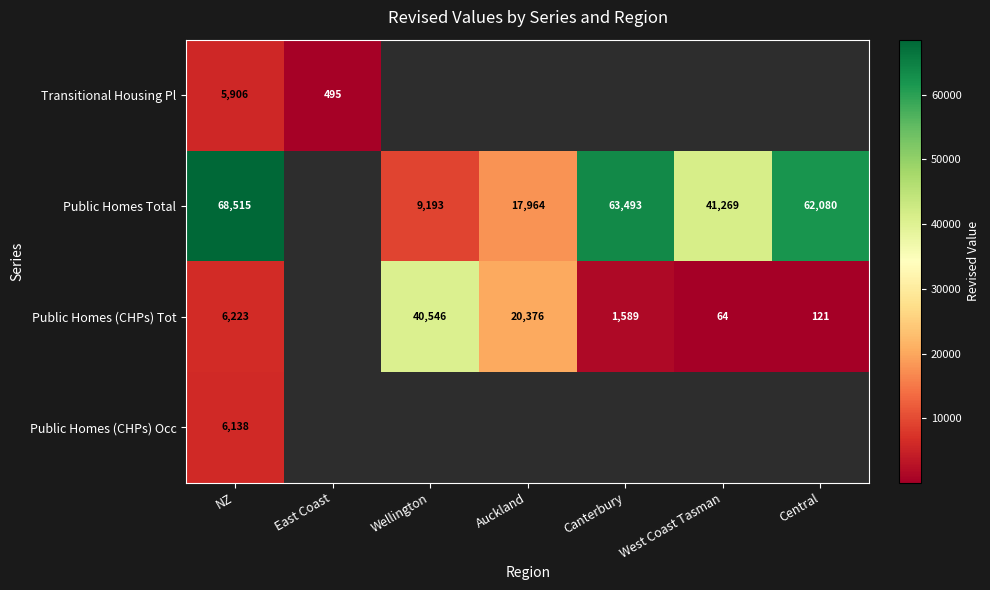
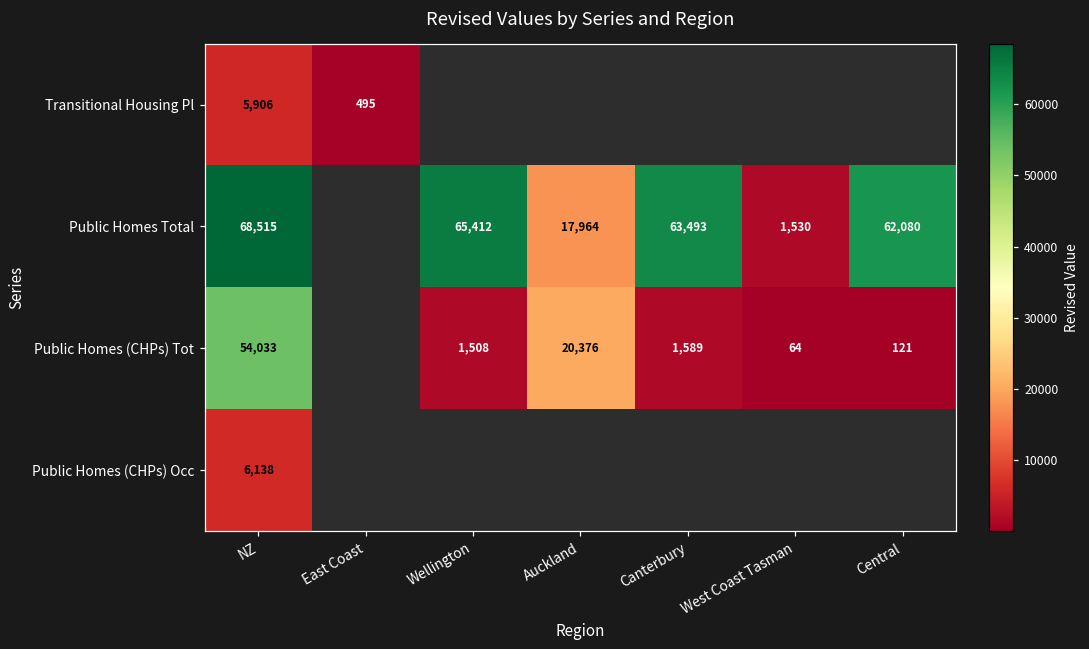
Public Homes Total, Wellington: 9,193 -> 65,412
Public Homes Total, West Coast Tasman: 41,269 -> 1,530
Public Homes (CHPs) Tot, NZ: 6,223 -> 54,033
Public Homes (CHPs) Tot, Wellington: 40,546 -> 1,508
